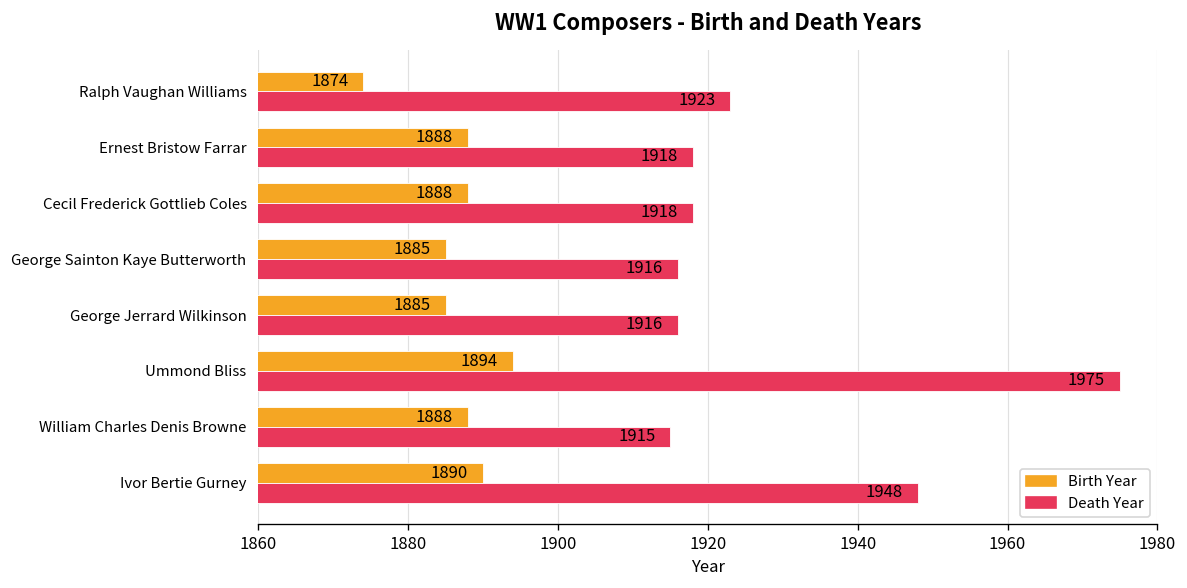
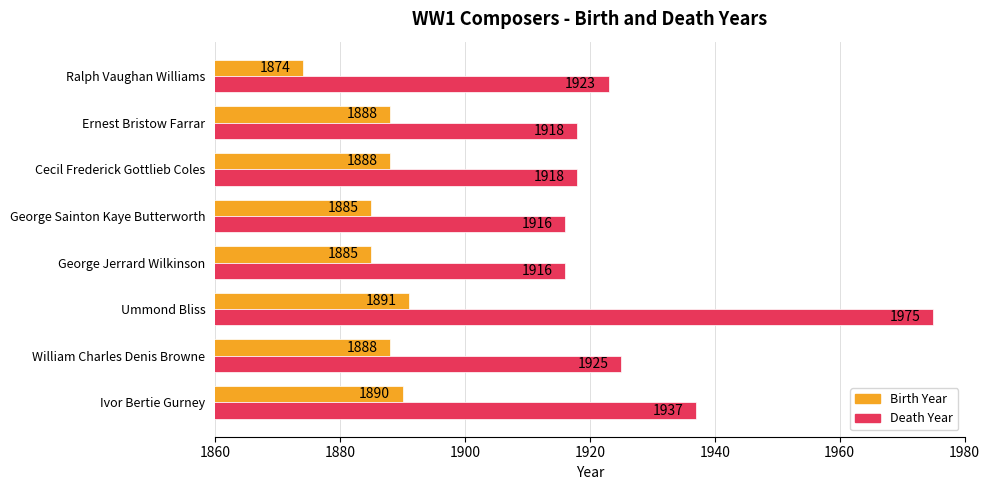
Birth Year, Ummond Bliss: 1894 -> 1891
Death Year, William Charles Denis Browne: 1915 -> 1925
Death Year, Ivor Bertie Gurney: 1948 -> 1937
